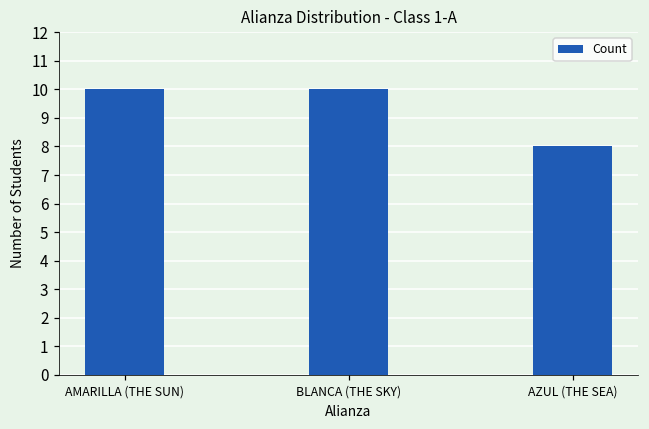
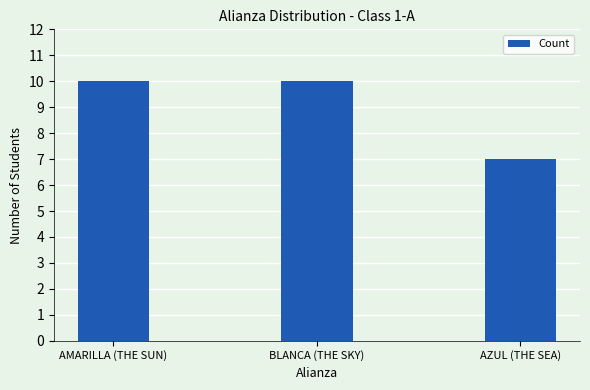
AZUL (THE SEA): 8 -> 7
